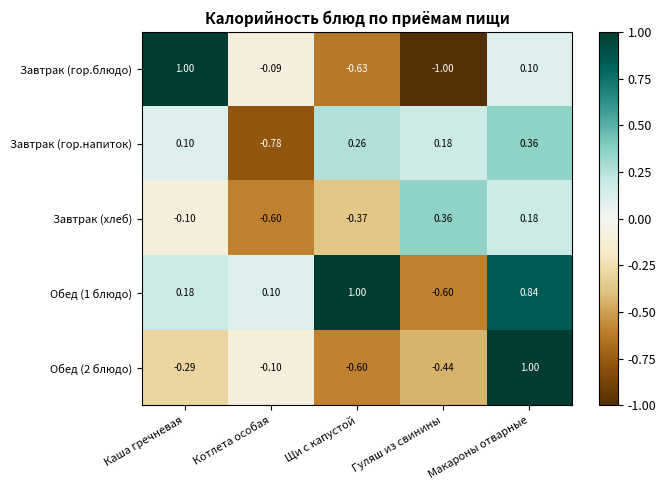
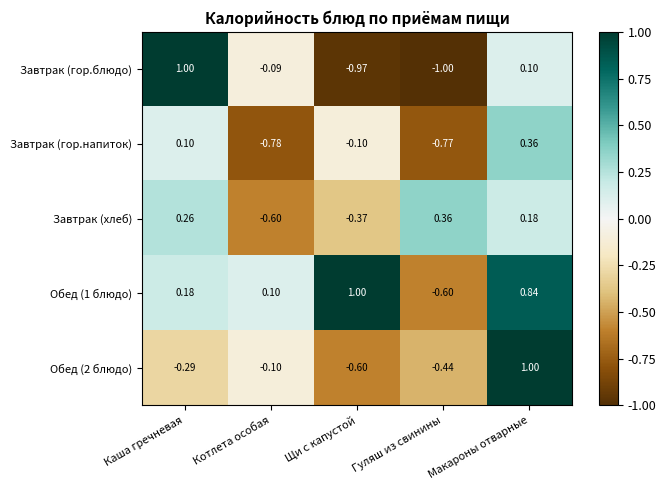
Завтрак (гор.блюдо), Щи с капустой: -0.63 -> -0.97
Завтрак (гор.напиток), Щи с капустой: 0.26 -> -0.10
Завтрак (гор.напиток), Гуляш из свинины: 0.18 -> -0.77
Завтрак (хлеб), Каша гречневая: -0.10 -> 0.26
